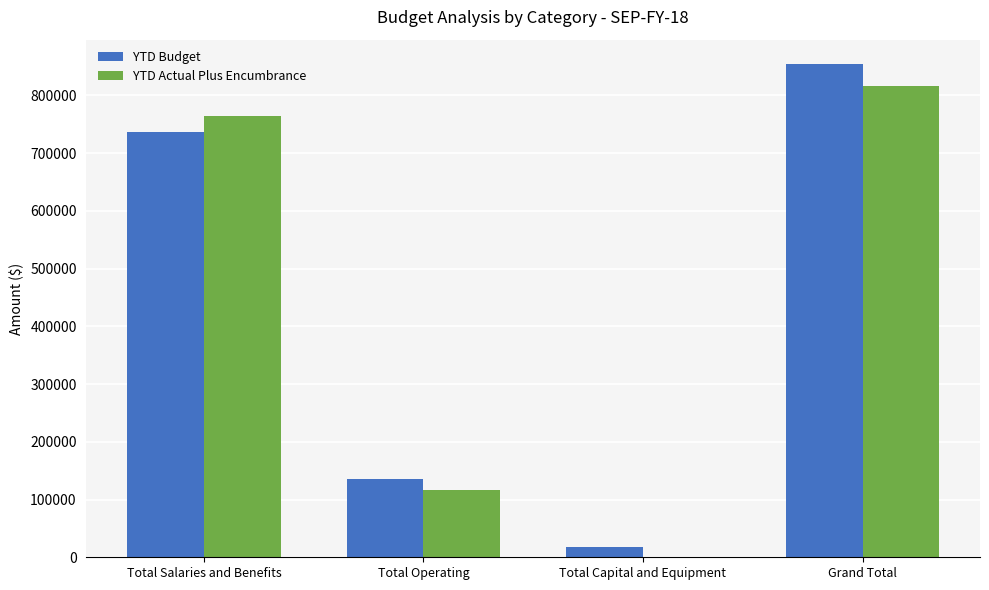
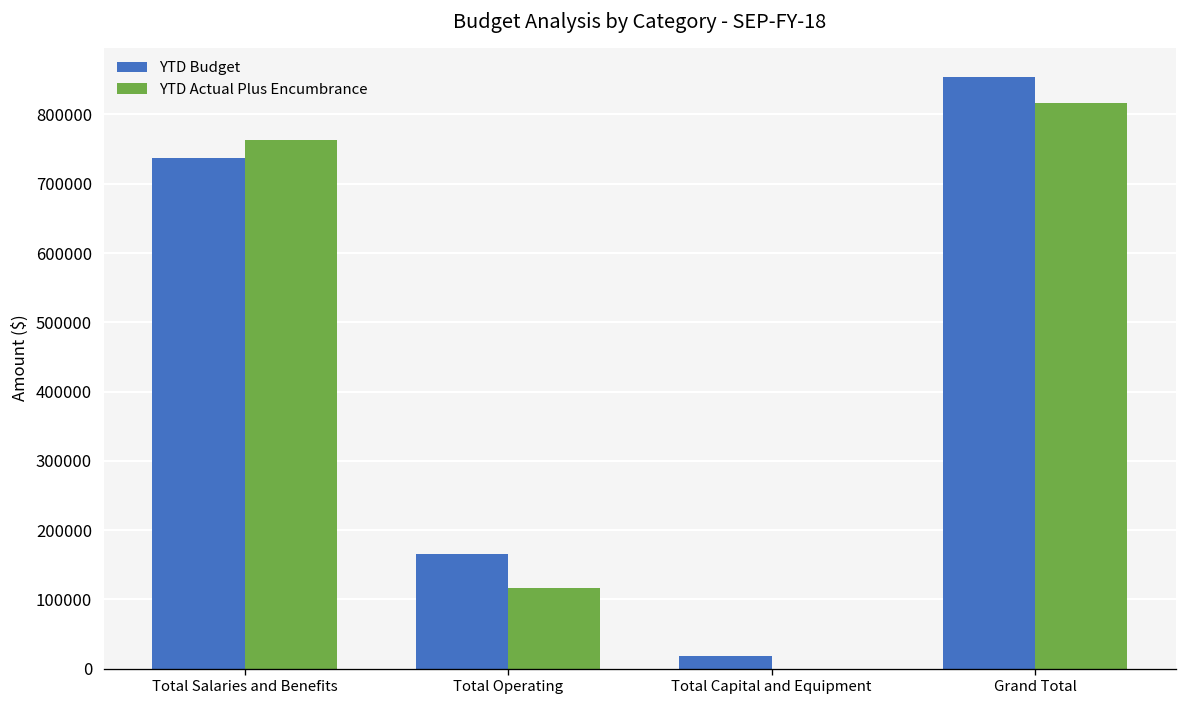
YTD Budget, Total Operating: 140000 -> 170000
